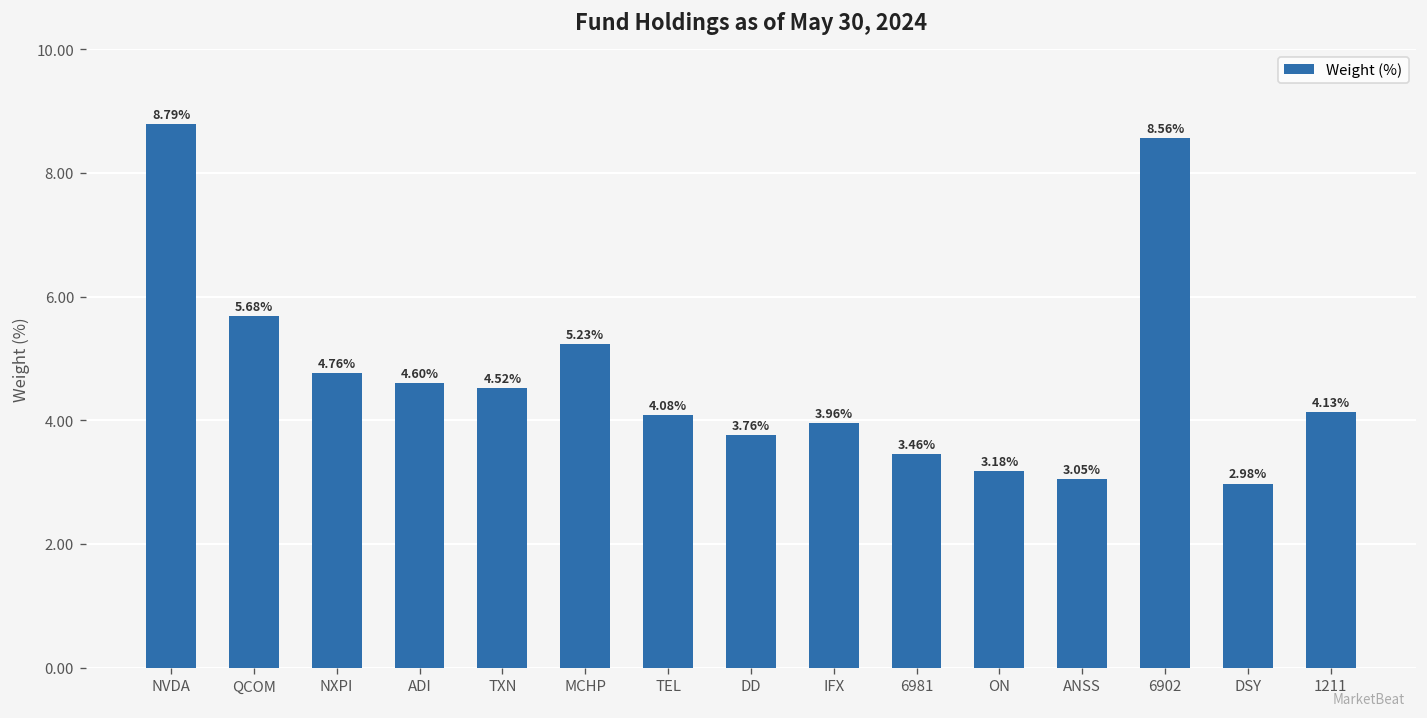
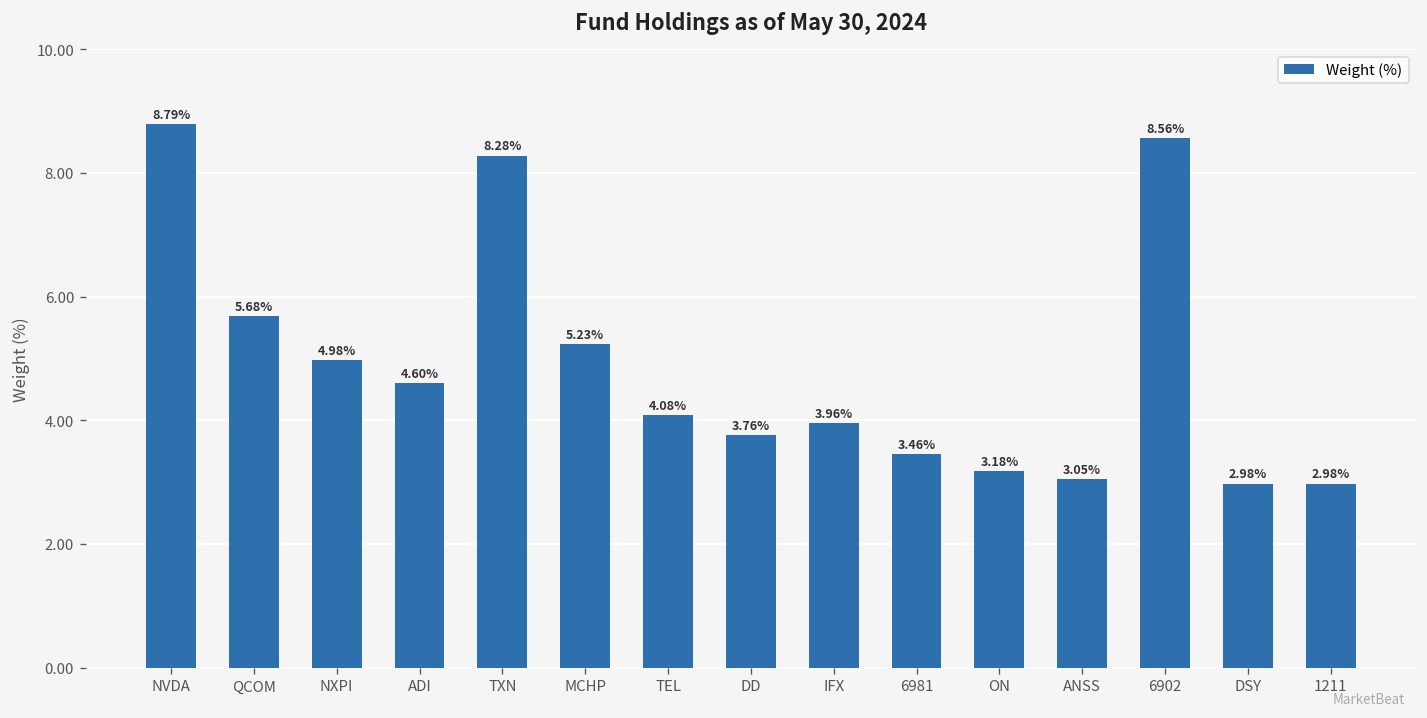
NXPI: 4.76% -> 4.98%
TXN: 4.52% -> 8.28%
1211: 4.13% -> 2.98%
